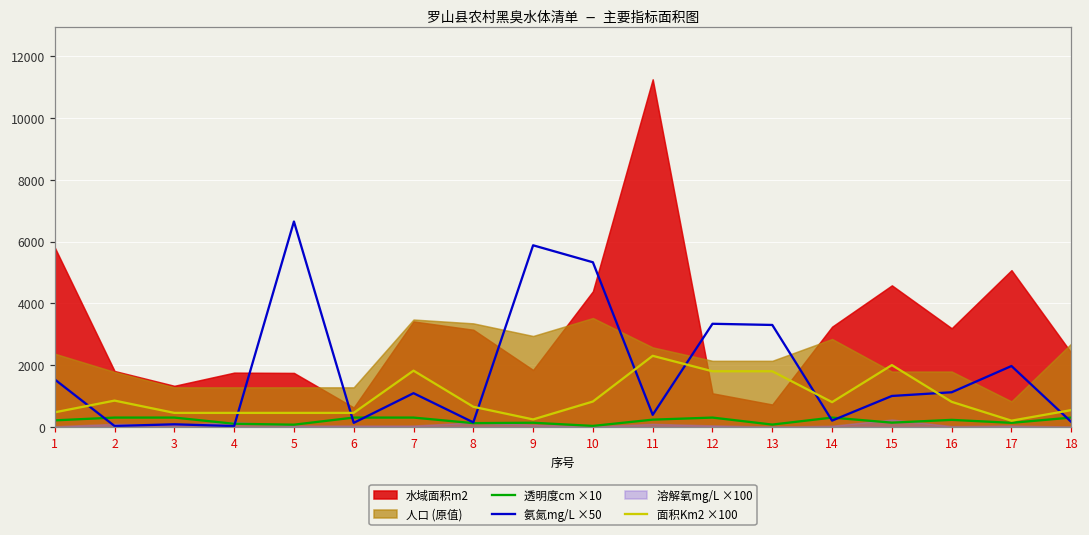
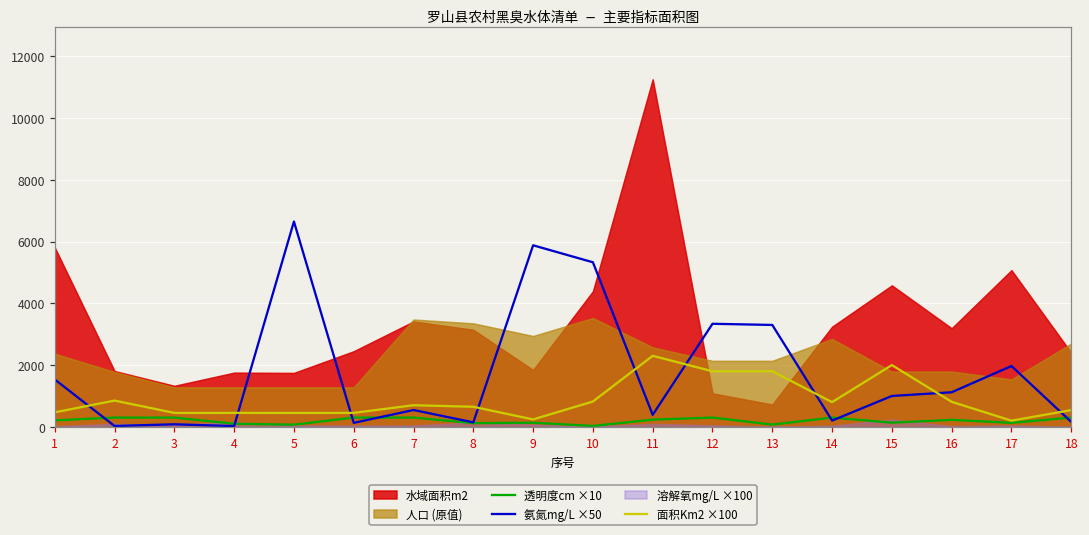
水域面积m2, 6: 600 -> 2400
氨氮mg/L ×50, 7: 1100 -> 500
面积Km2 ×100, 7: 1800 -> 700
人口 (原值), 17: 800 -> 1500
